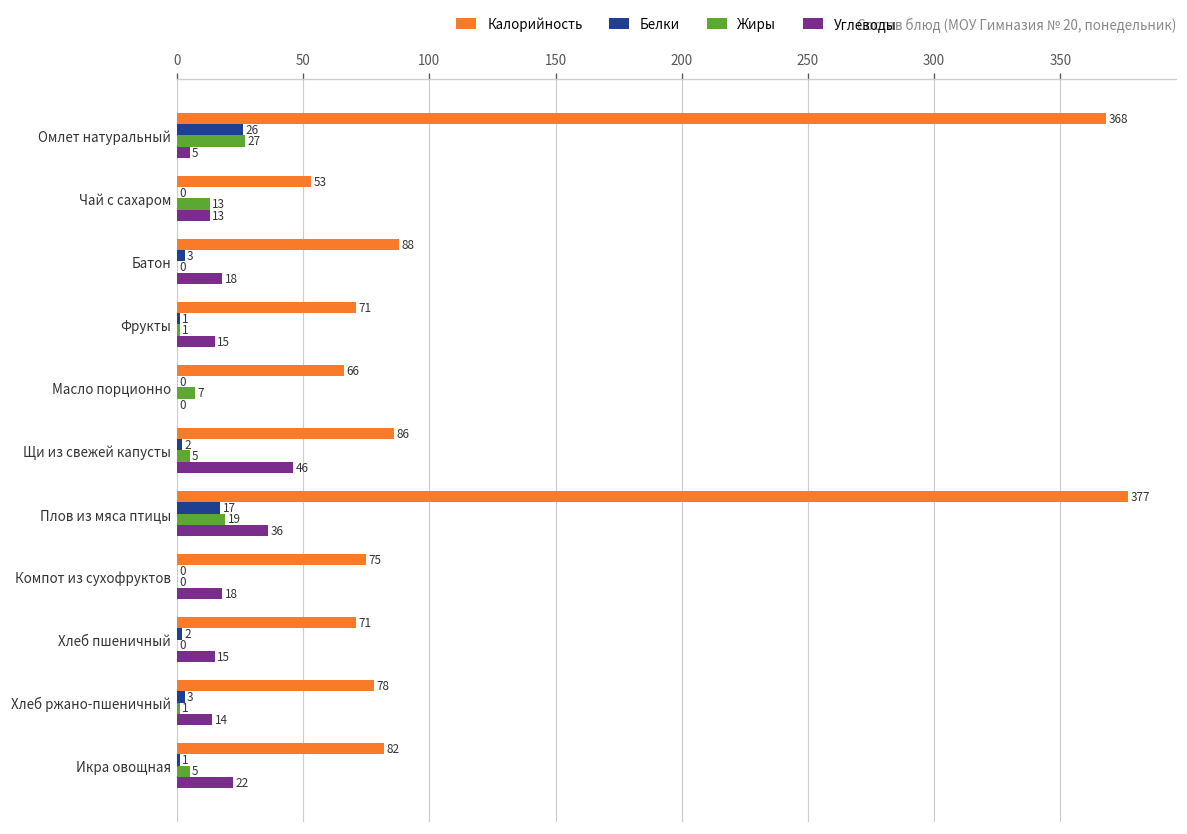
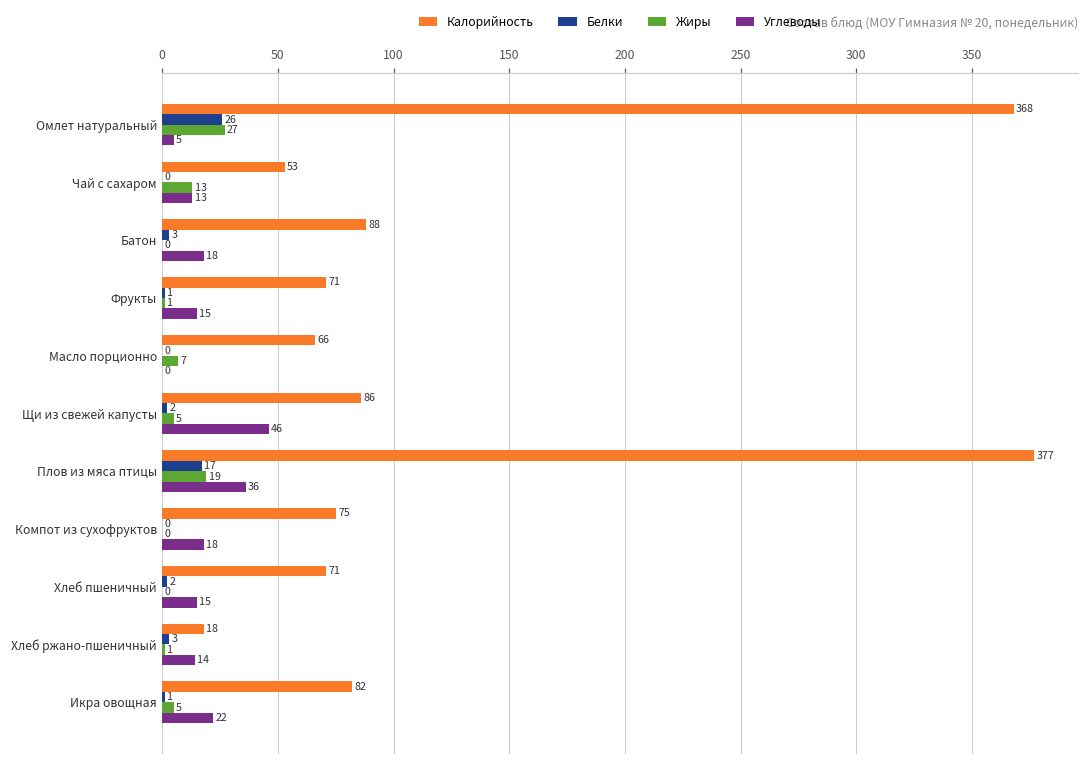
Калорийность, Хлеб ржано-пшеничный: 78 -> 18
